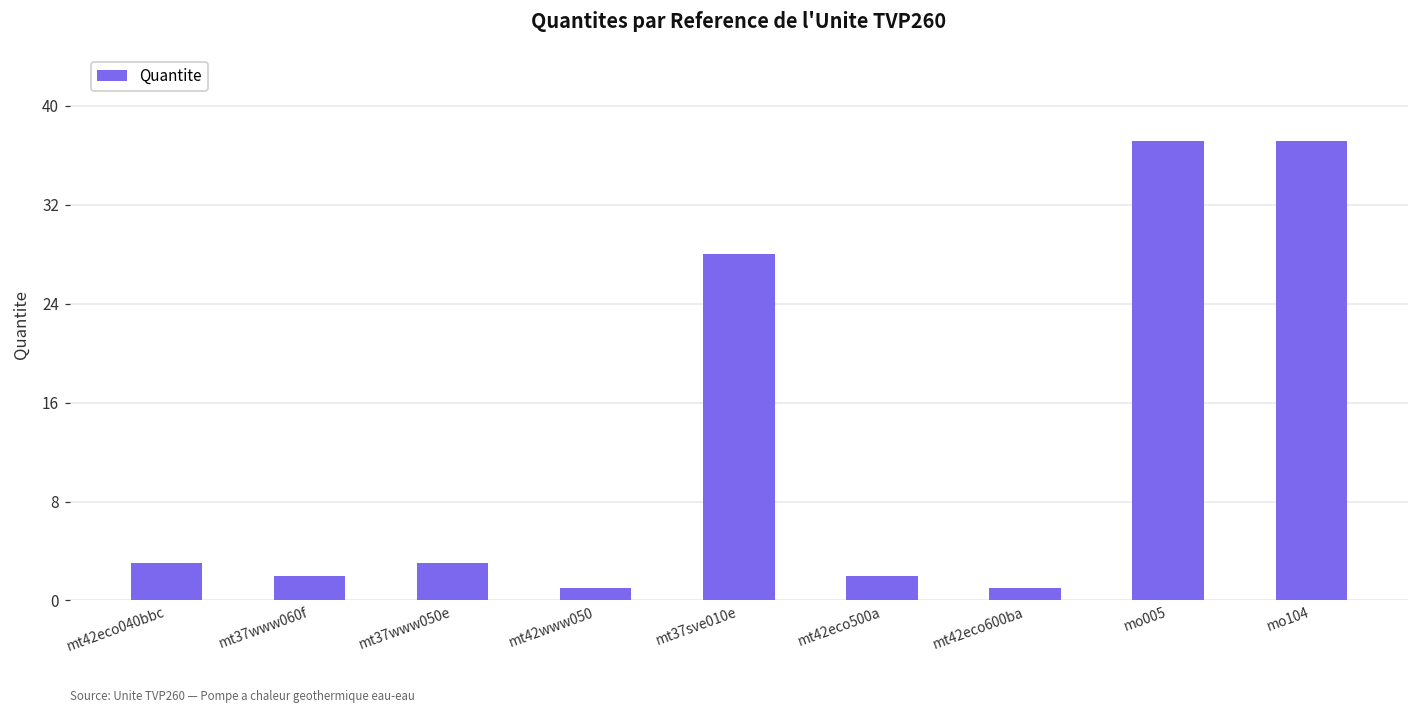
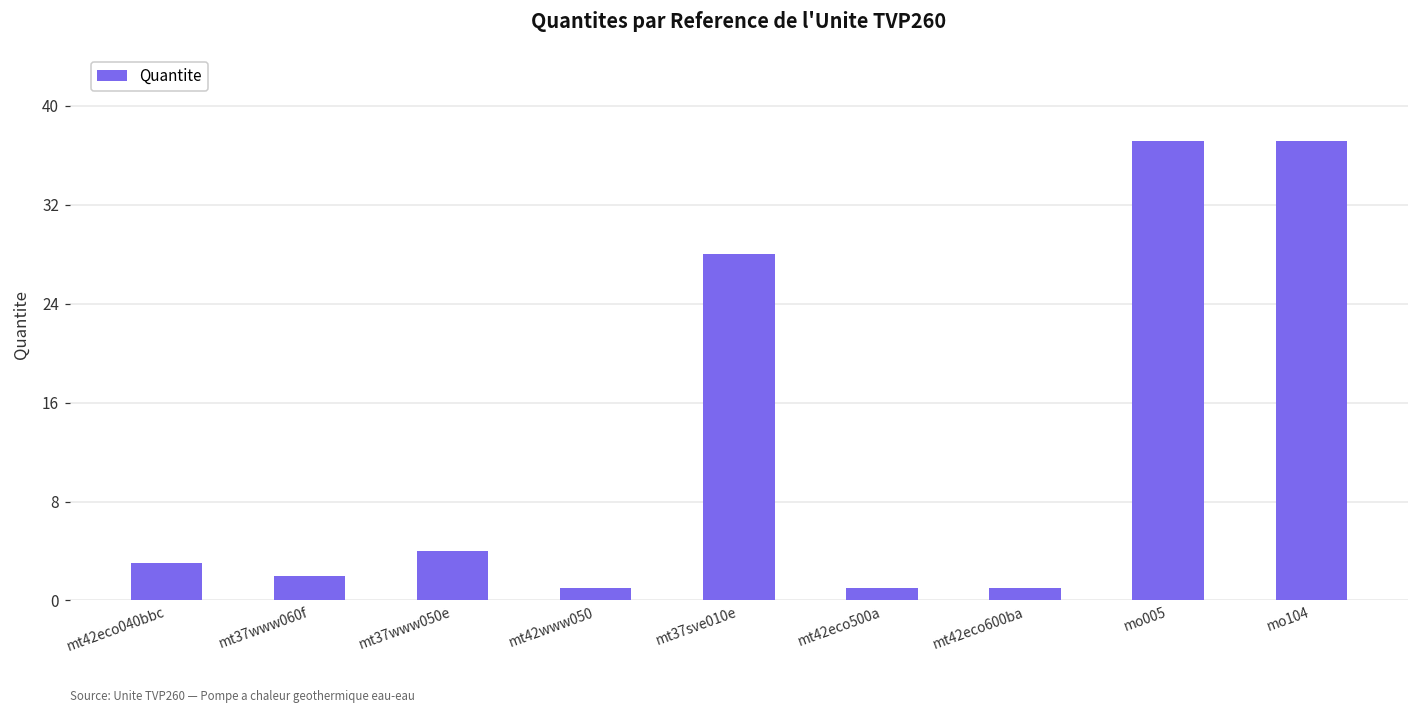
mt37www050e: 3 -> 4
mt42eco500a: 2 -> 1
